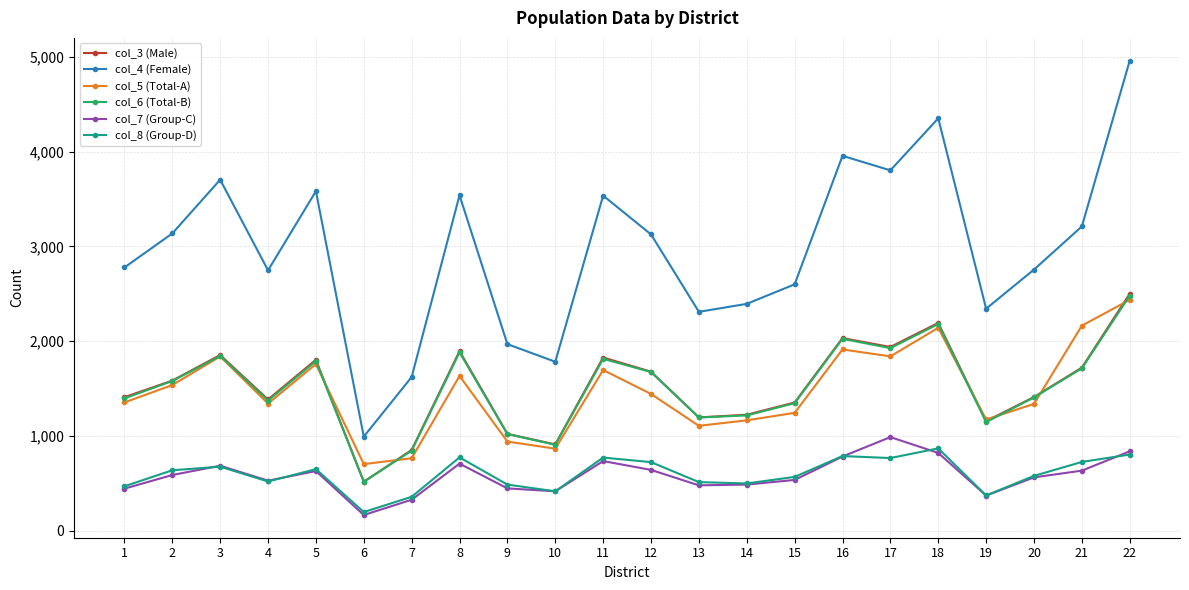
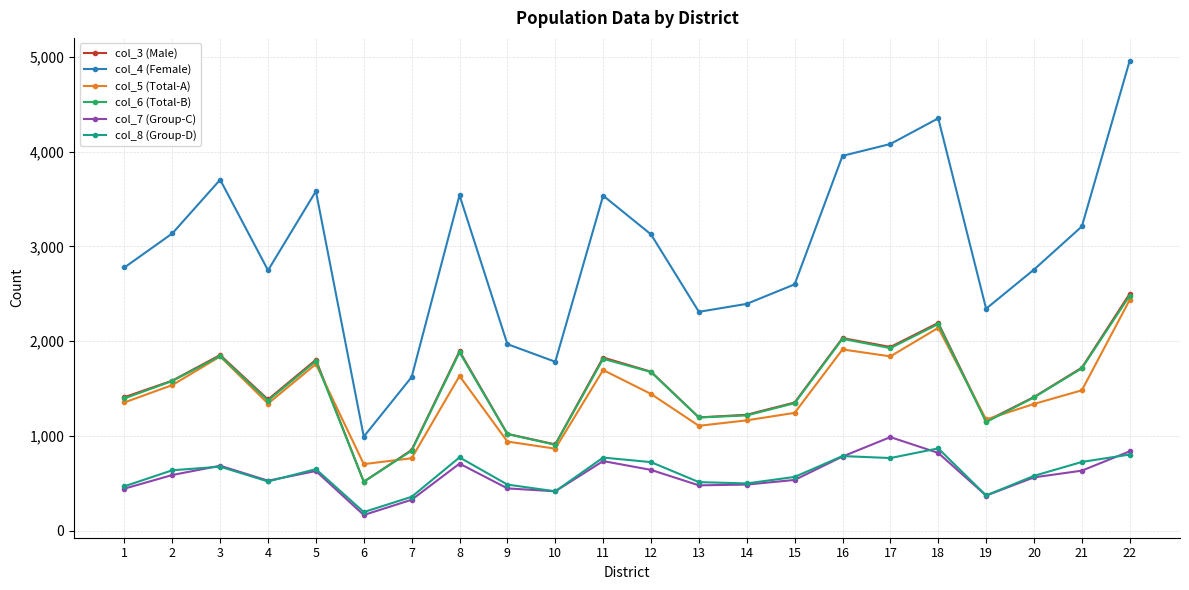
col_4 (Female), 17: 3,800 -> 4,100
col_5 (Total-A), 21: 2,200 -> 1,500
